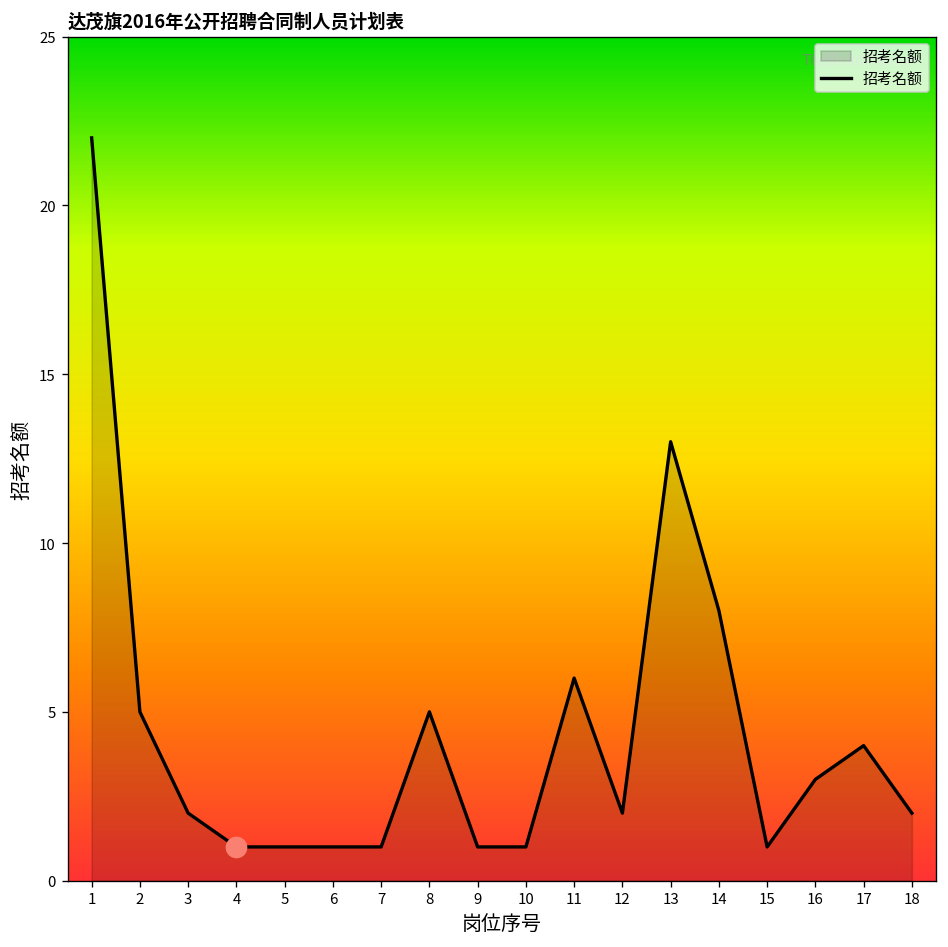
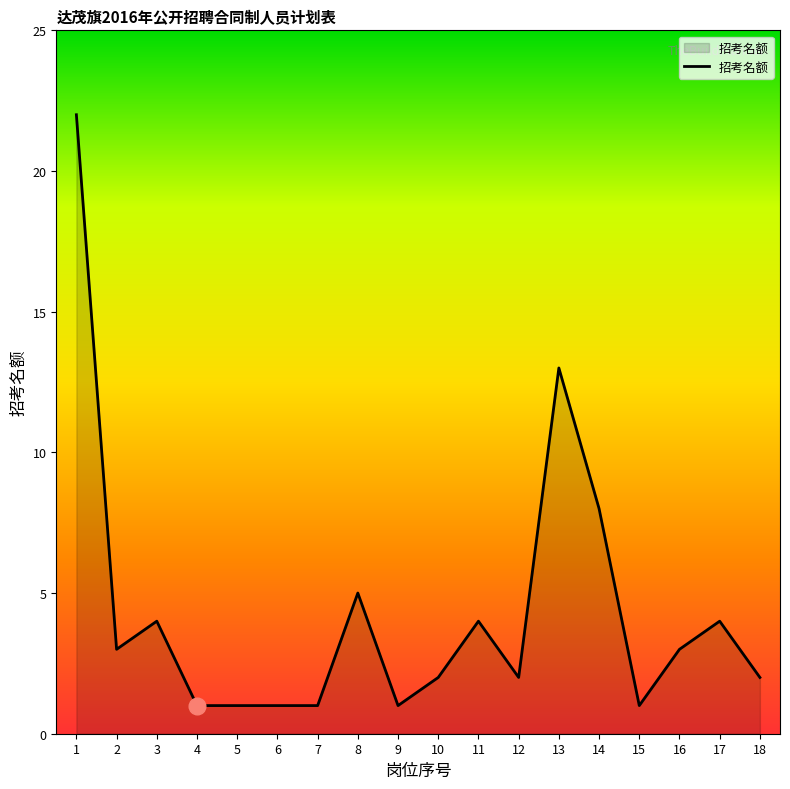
招考名额, 2: 5 -> 3
招考名额, 3: 2 -> 4
招考名额, 10: 1 -> 2
招考名额, 11: 6 -> 4
